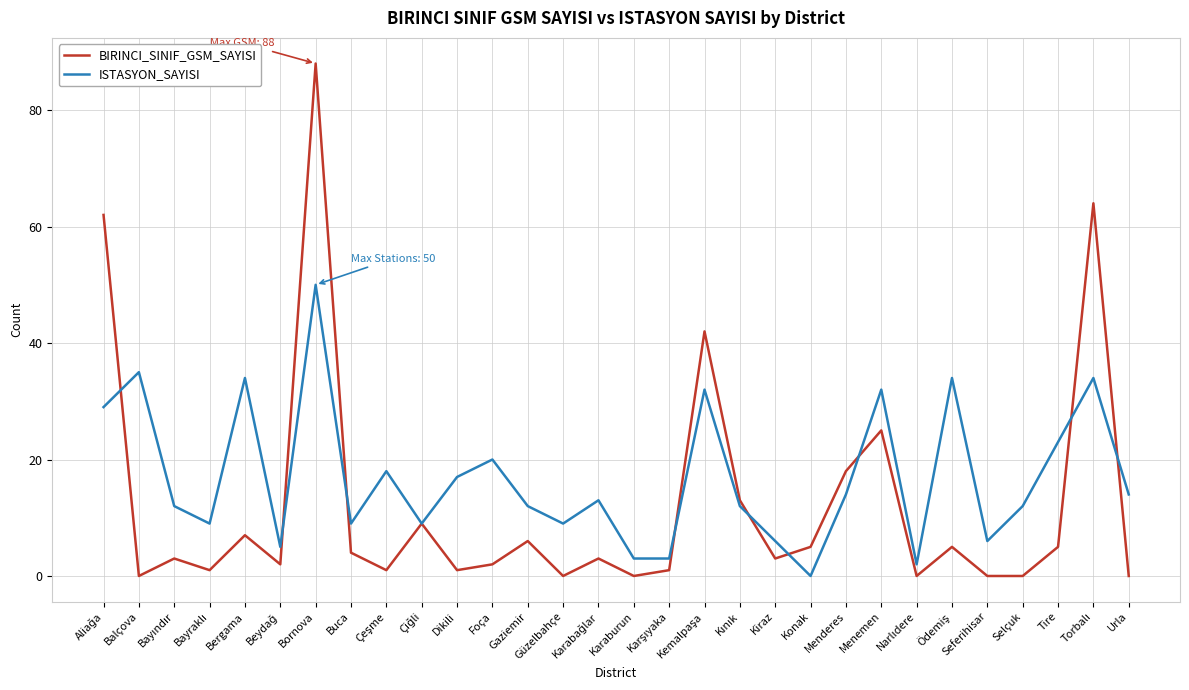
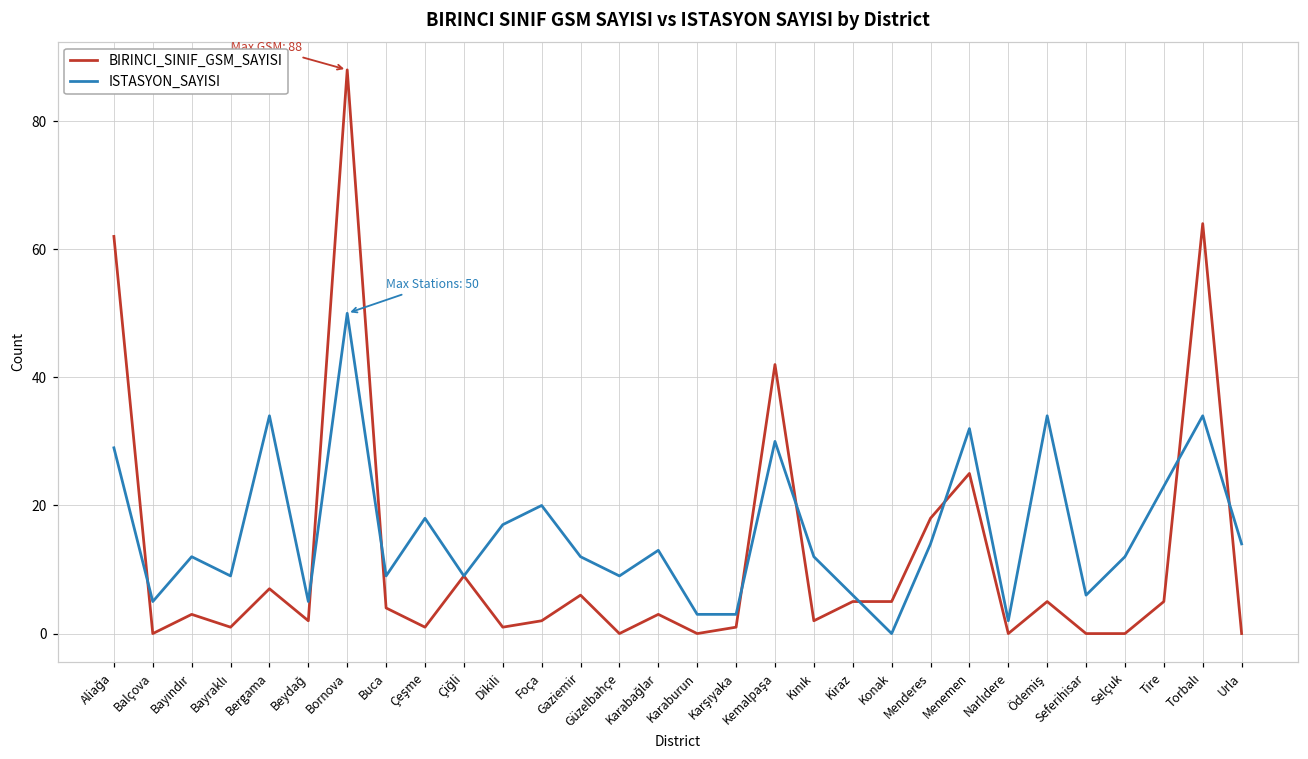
ISTASYON_SAYISI, Balçova: 35 -> 5
ISTASYON_SAYISI, Kemalpaşa: 32 -> 30
BIRINCI_SINIF_GSM_SAYISI, Kınık: 13 -> 2
BIRINCI_SINIF_GSM_SAYISI, Kiraz: 3 -> 5
